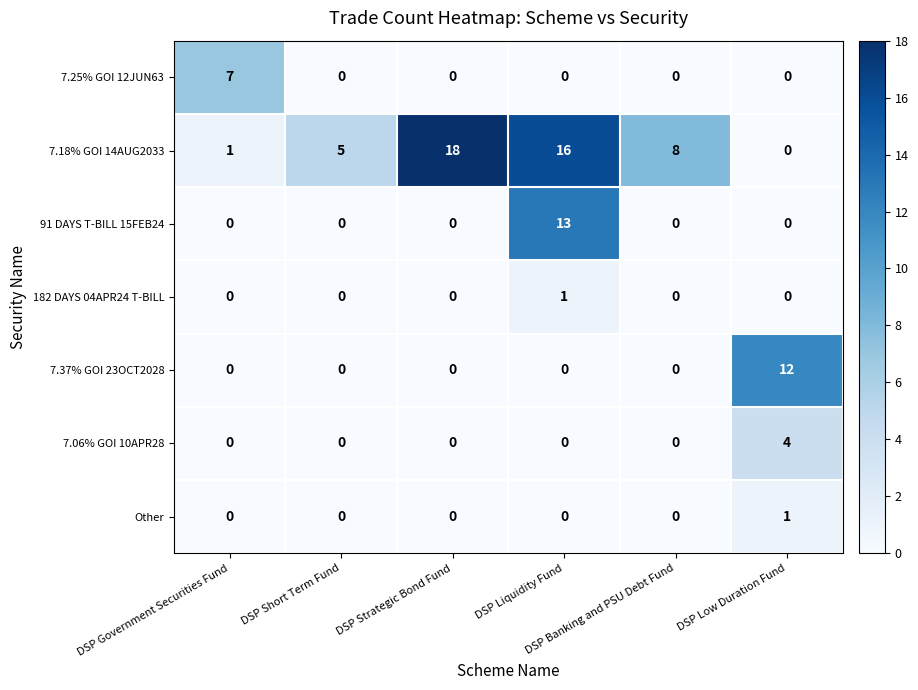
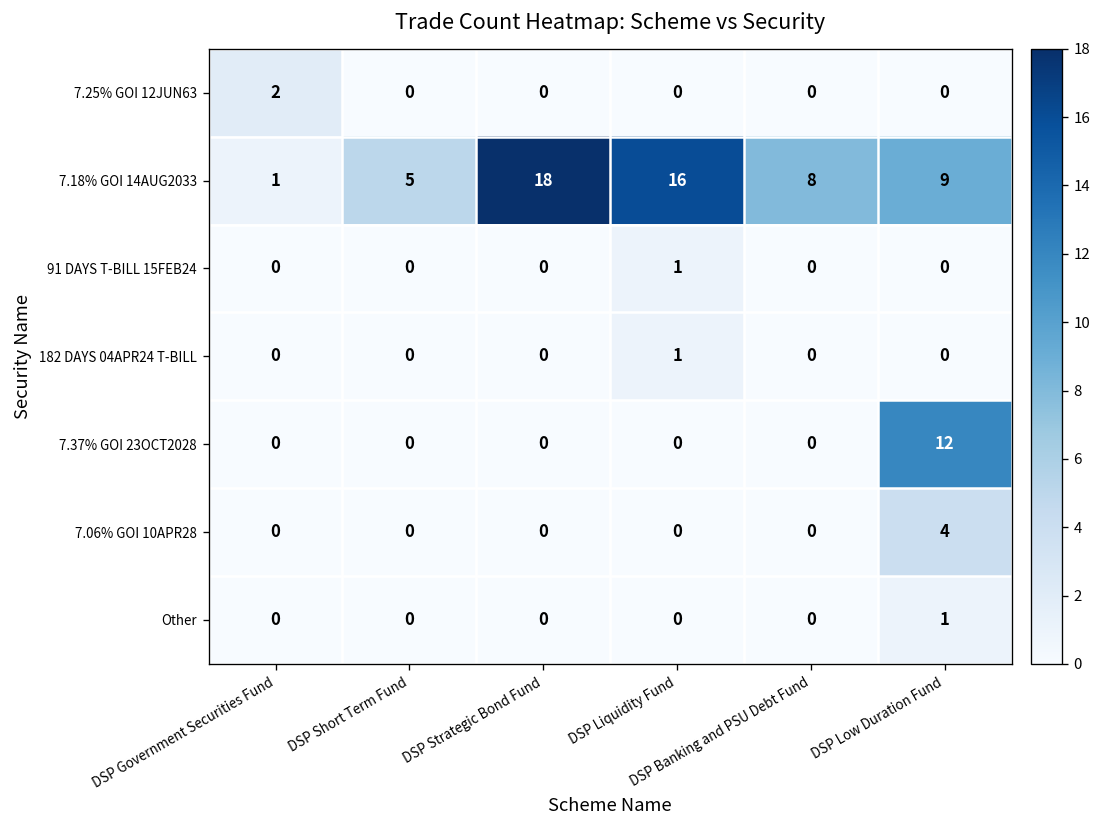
7.25% GOI 12JUN63, DSP Government Securities Fund: 7 -> 2
7.18% GOI 14AUG2033, DSP Low Duration Fund: 0 -> 9
91 DAYS T-BILL 15FEB24, DSP Liquidity Fund: 13 -> 1
